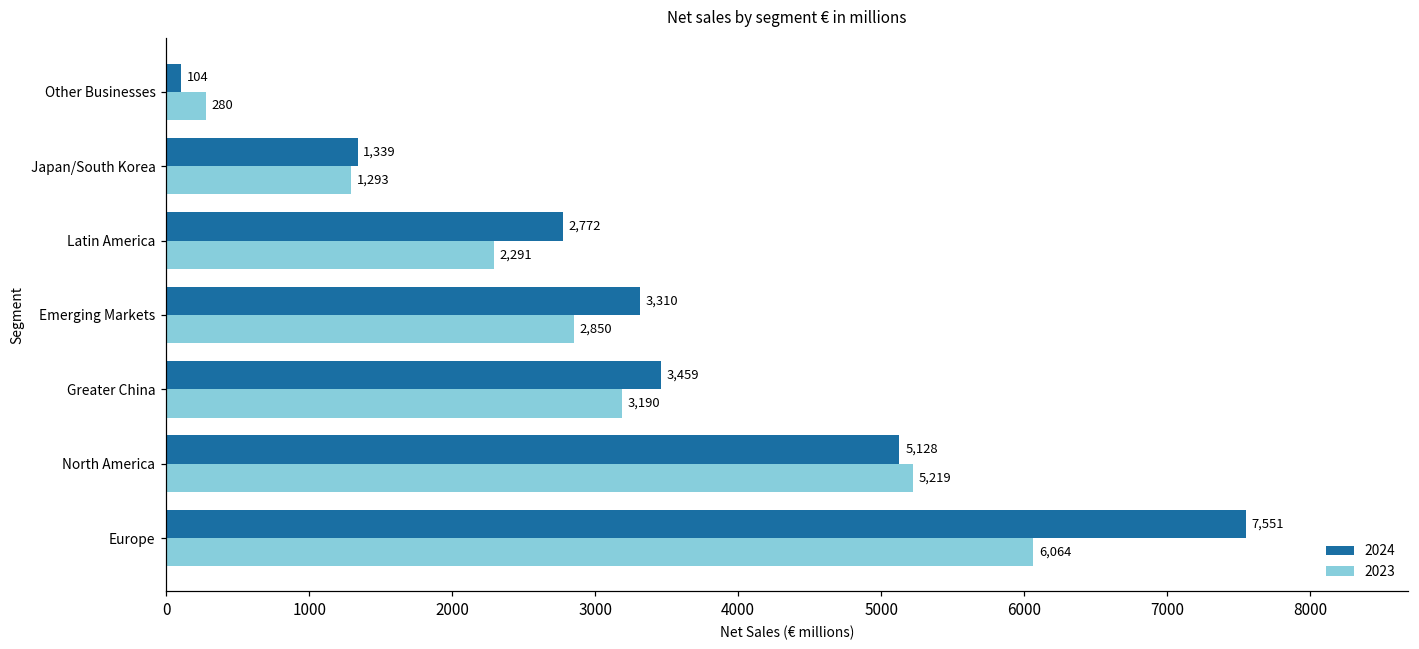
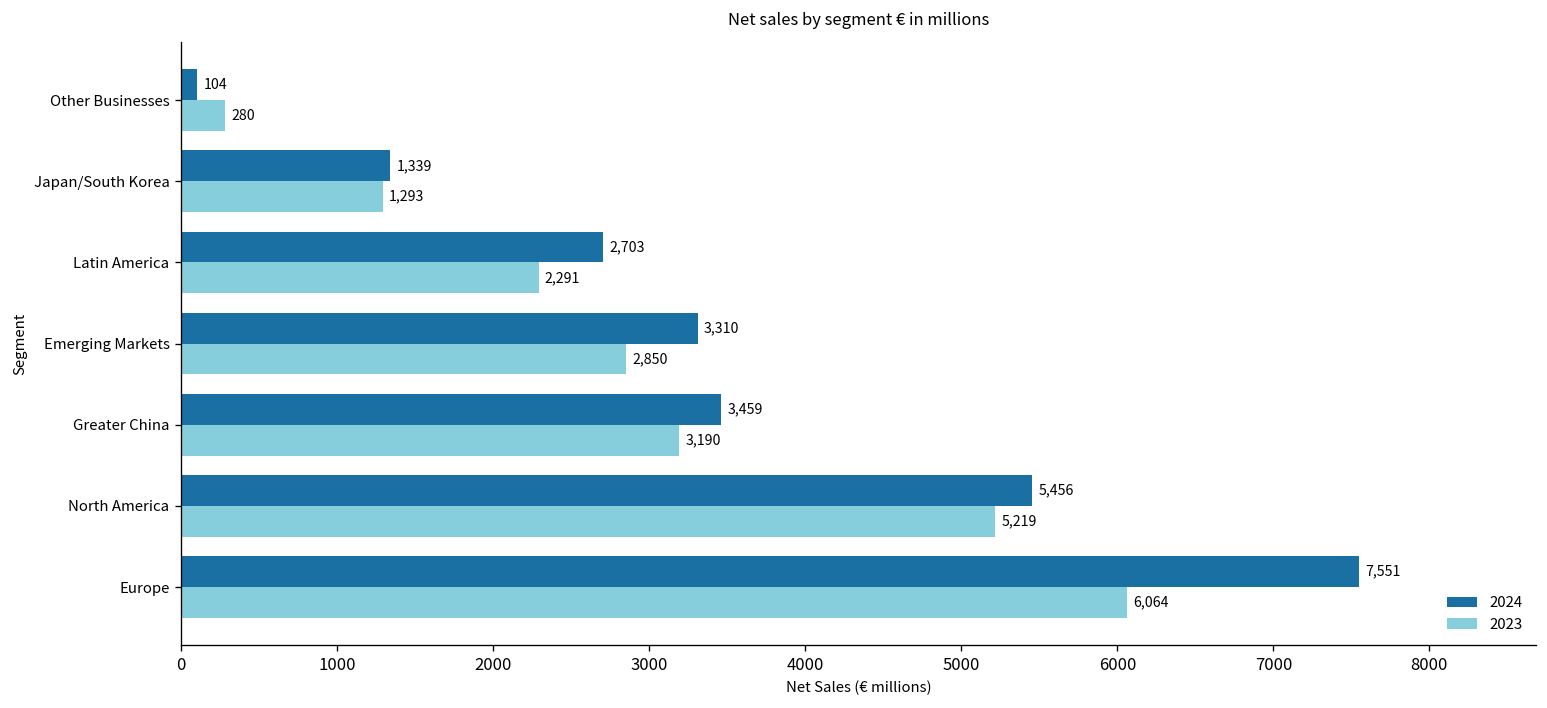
2024, Latin America: 2,772 -> 2,703
2024, North America: 5,128 -> 5,456
